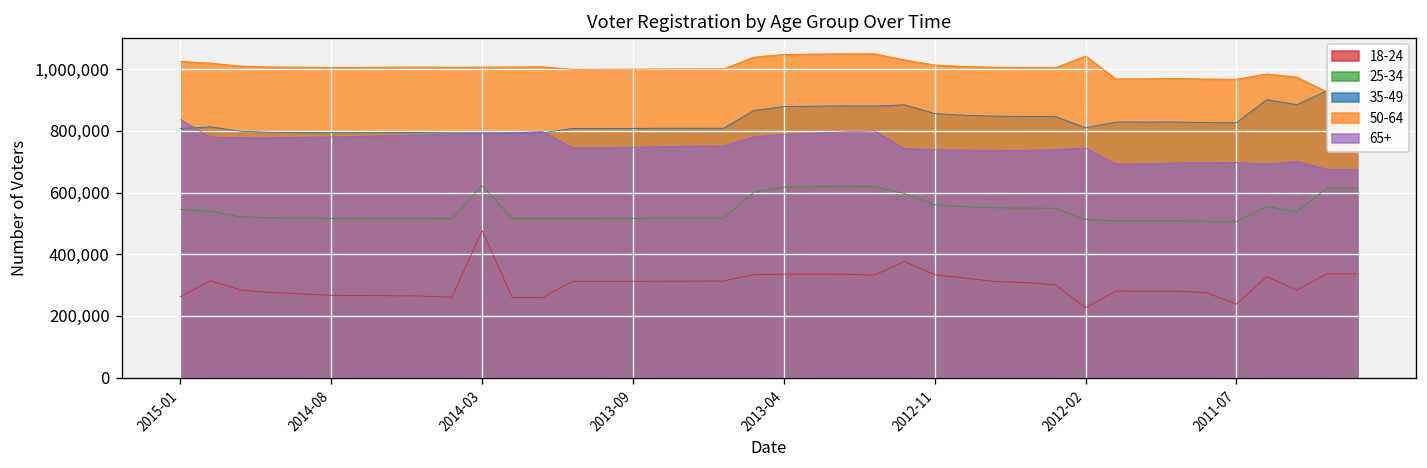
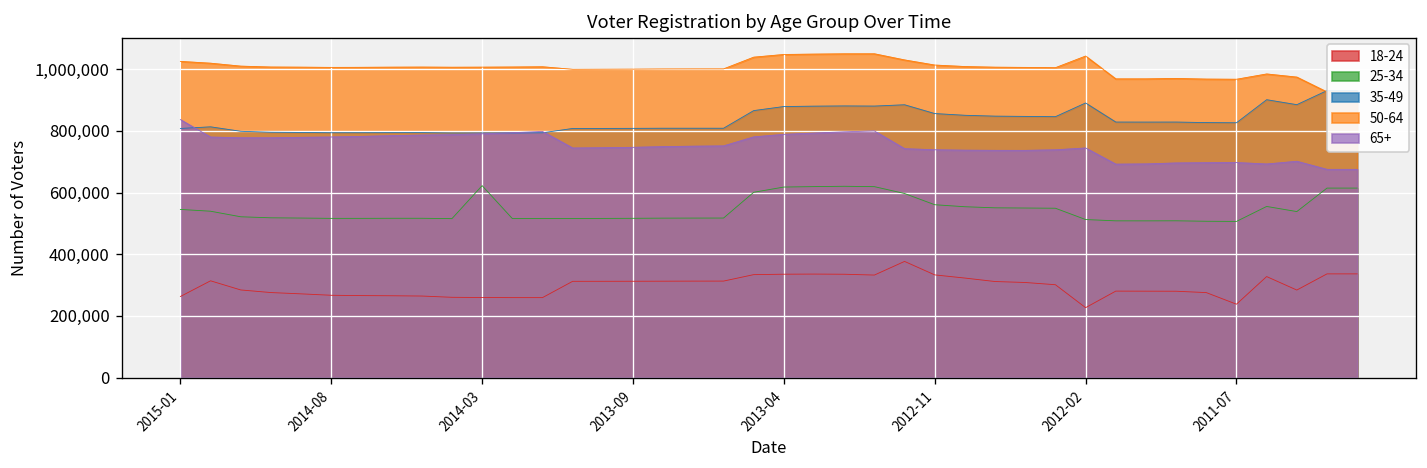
18-24, 2014-03: 480,000 -> 260,000
35-49, 2012-02: 810,000 -> 890,000
